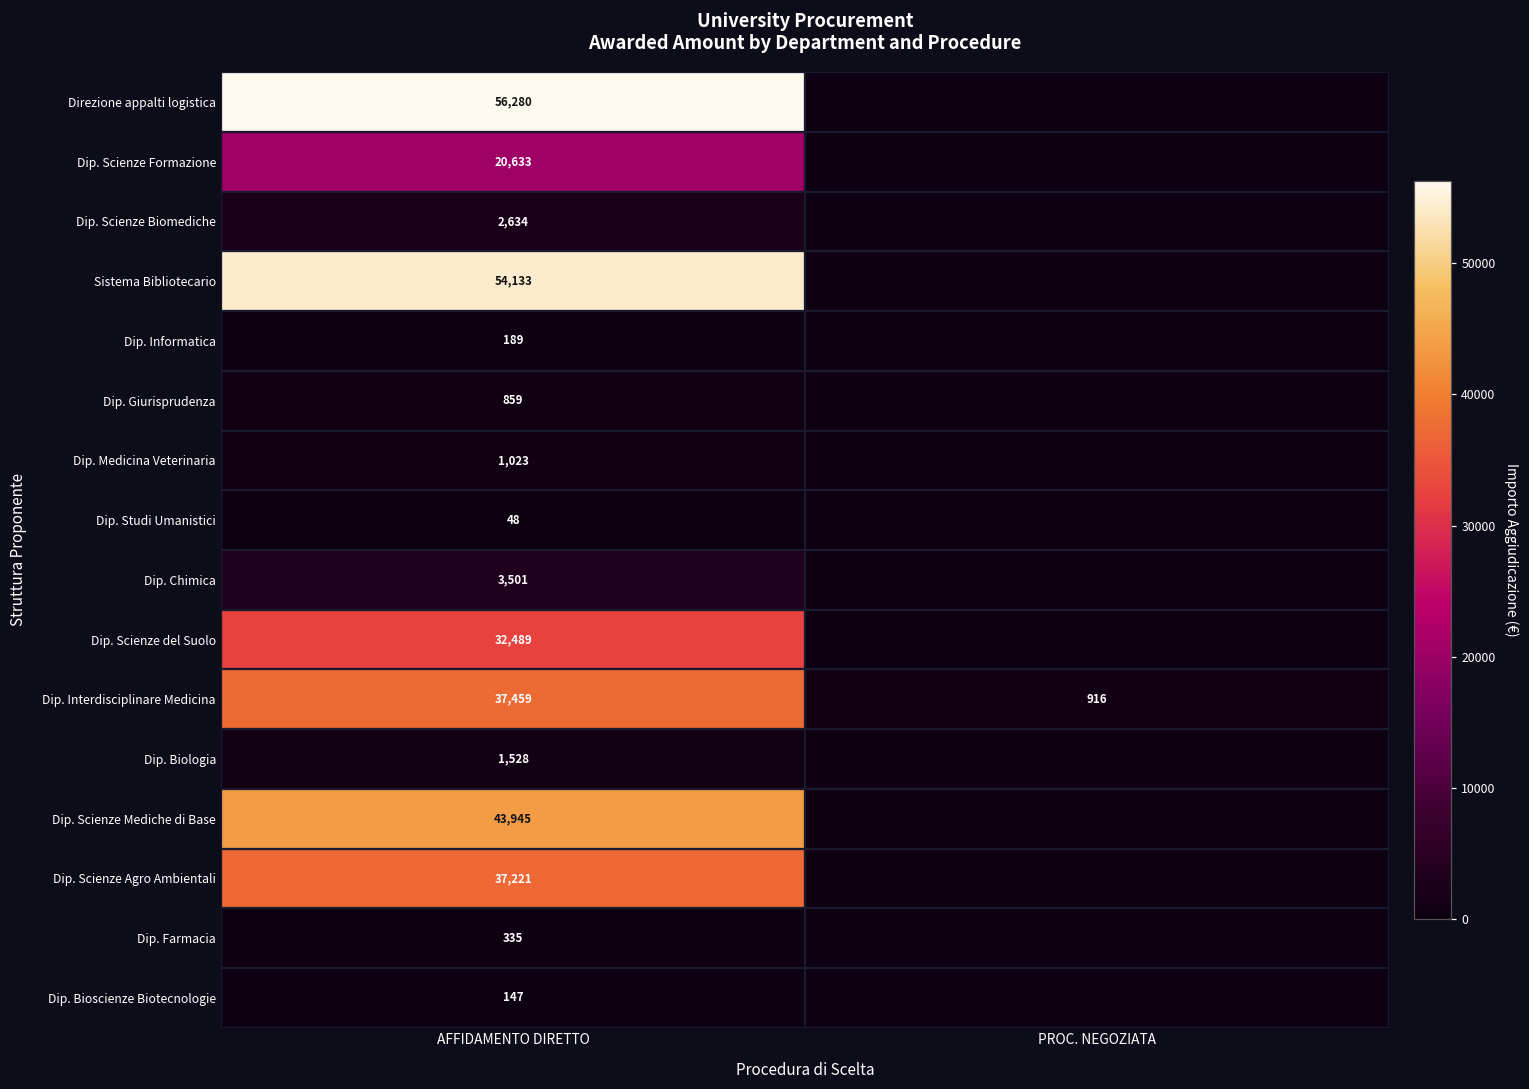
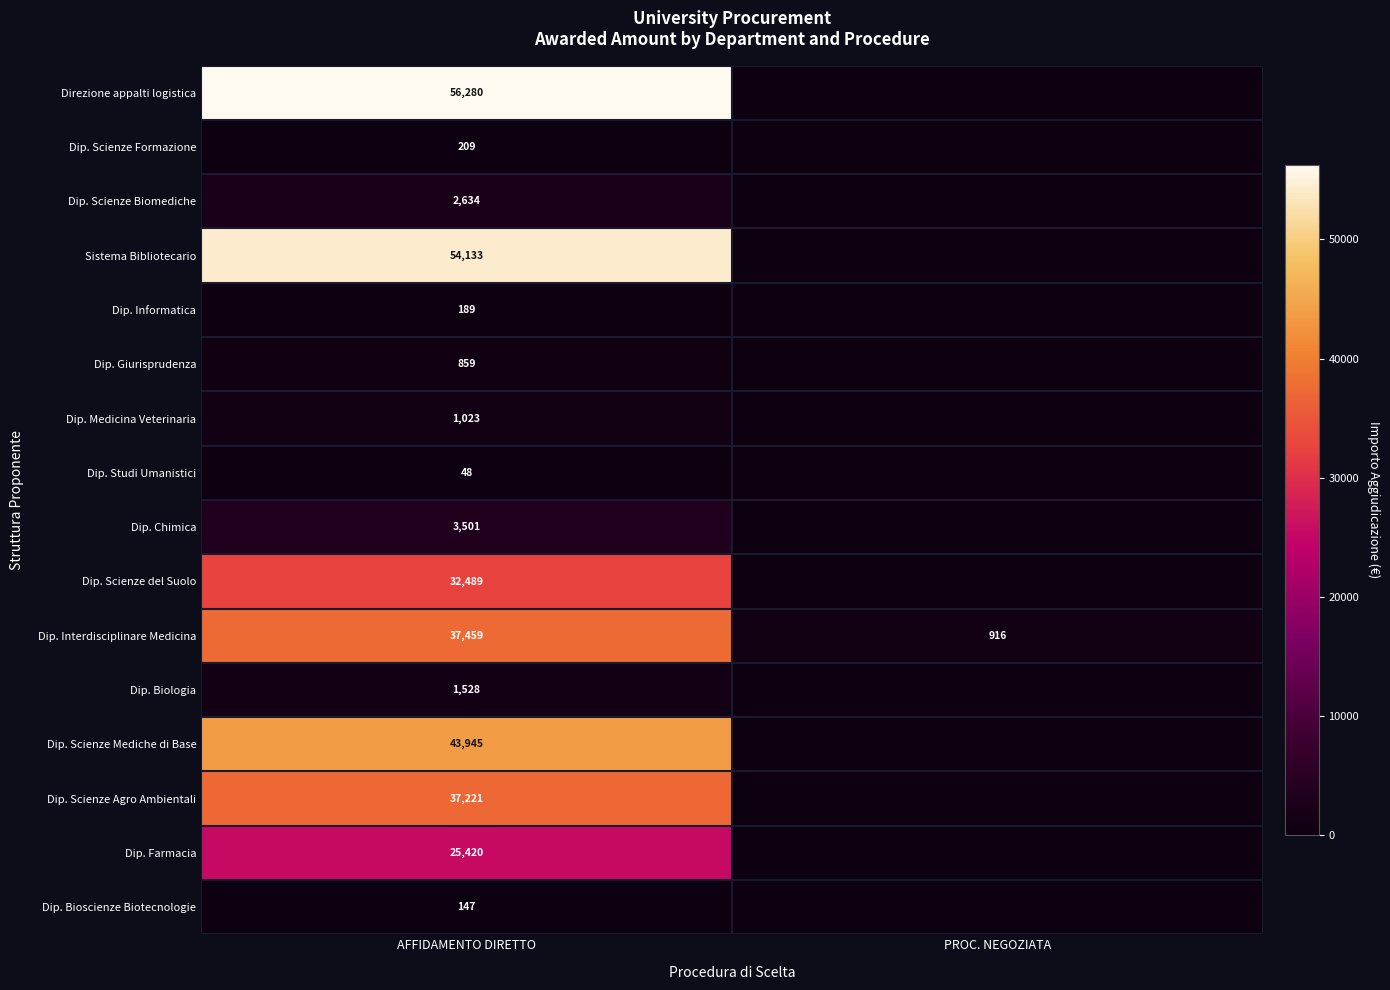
Dip. Scienze Formazione, AFFIDAMENTO DIRETTO: 20,633 -> 209
Dip. Farmacia, AFFIDAMENTO DIRETTO: 335 -> 25,420
